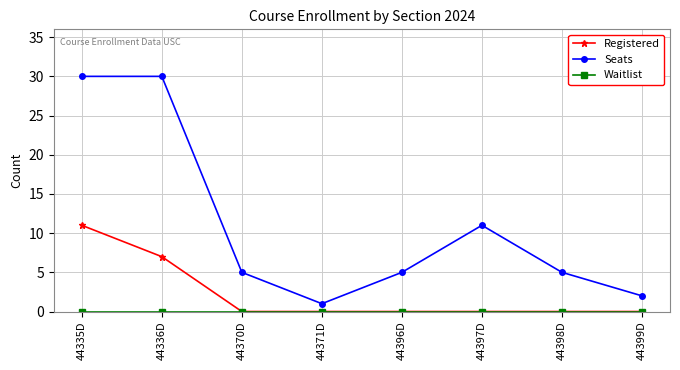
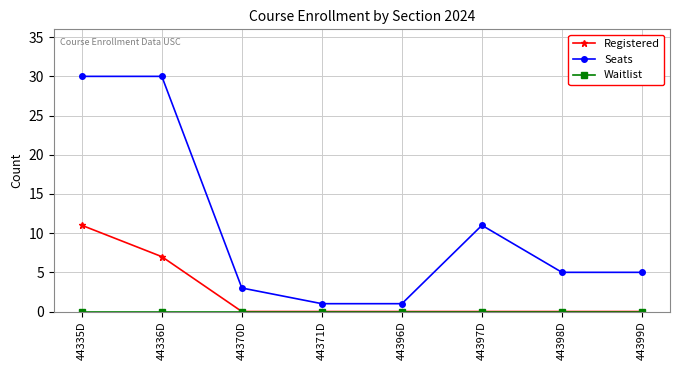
Seats, 44370D: 5 -> 3
Seats, 44396D: 5 -> 1
Seats, 44399D: 2 -> 5
